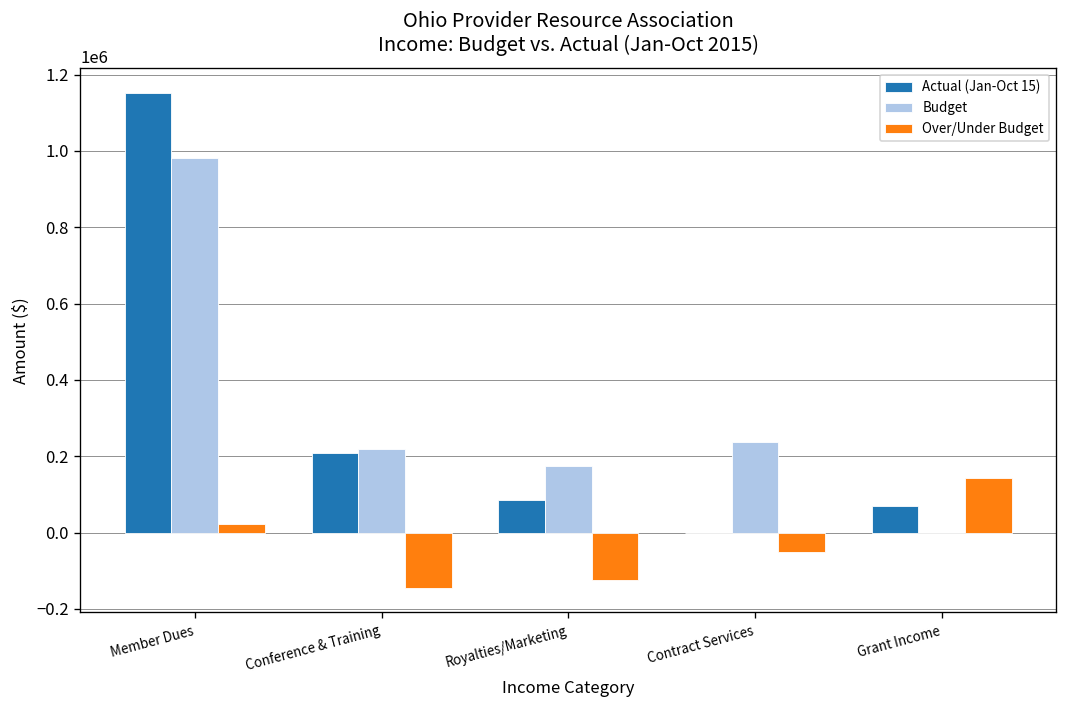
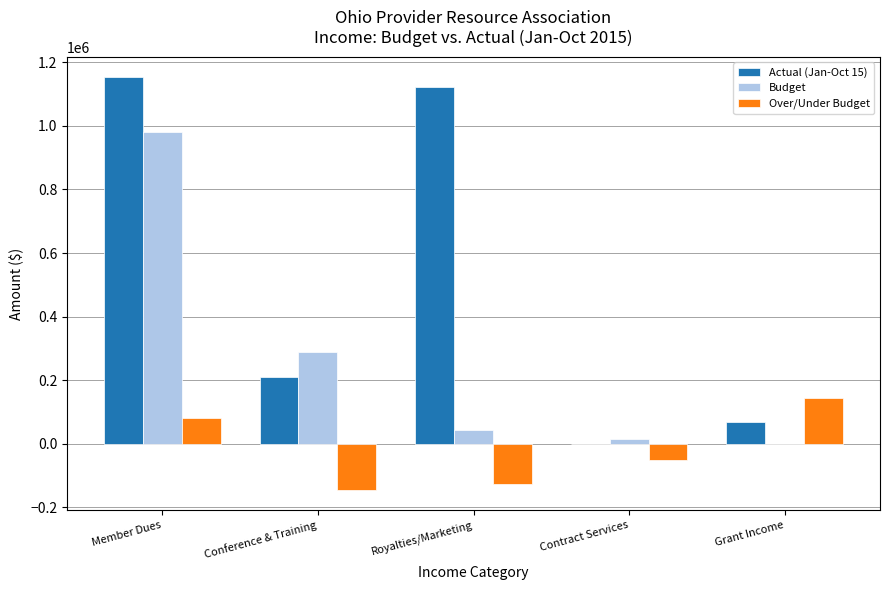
Over/Under Budget, Member Dues: 20000 -> 80000
Budget, Conference & Training: 220000 -> 290000
Actual (Jan-Oct 15), Royalties/Marketing: 90000 -> 1120000
Budget, Royalties/Marketing: 180000 -> 40000
Budget, Contract Services: 240000 -> 20000
